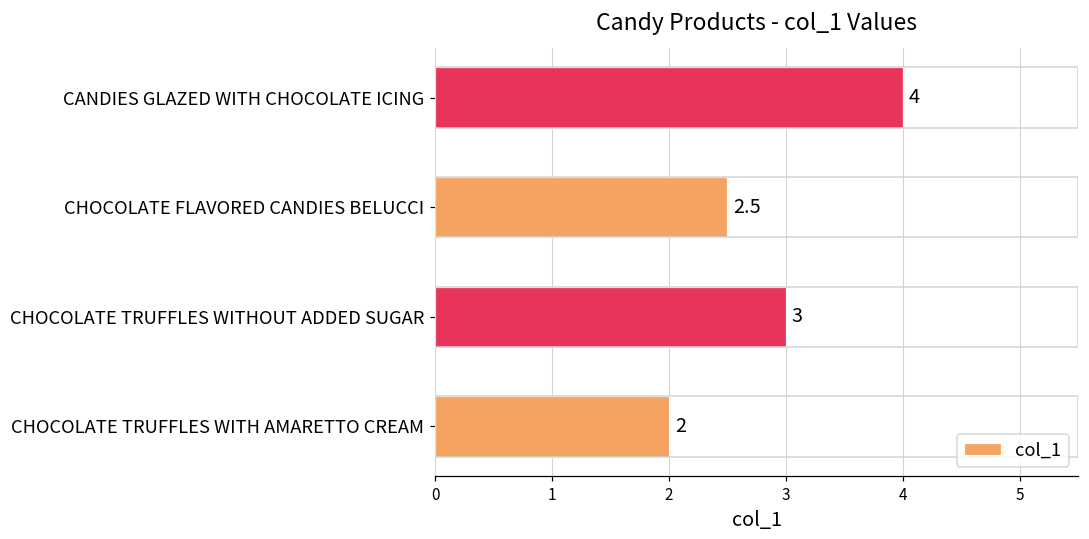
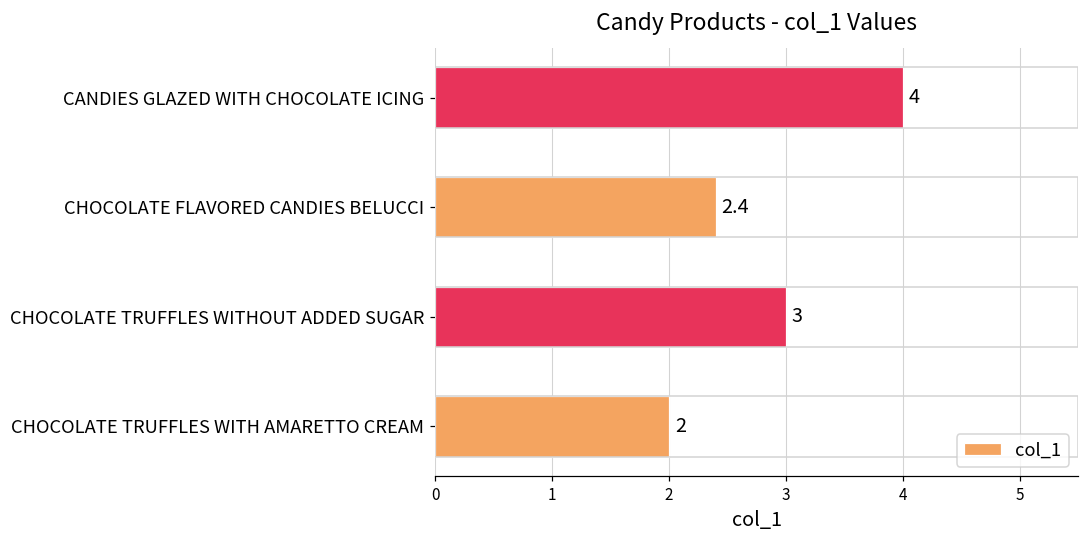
CHOCOLATE FLAVORED CANDIES BELUCCI: 2.5 -> 2.4
